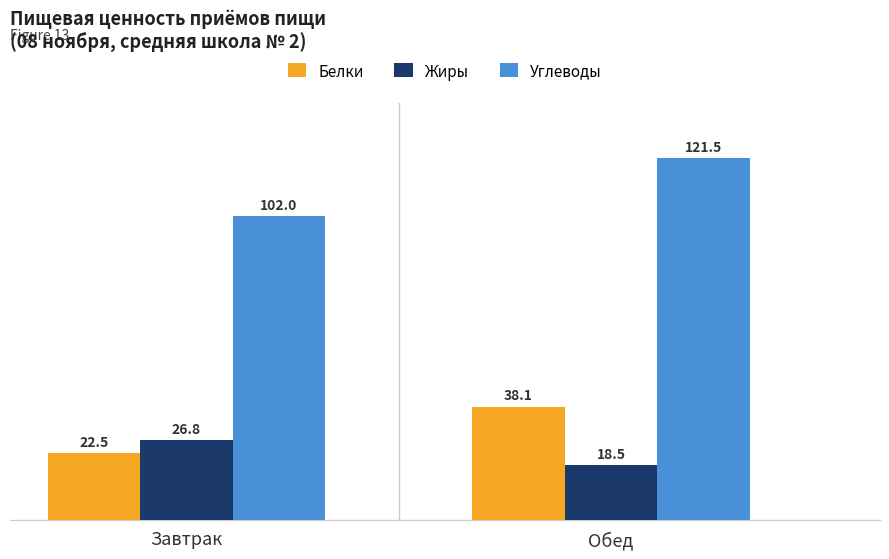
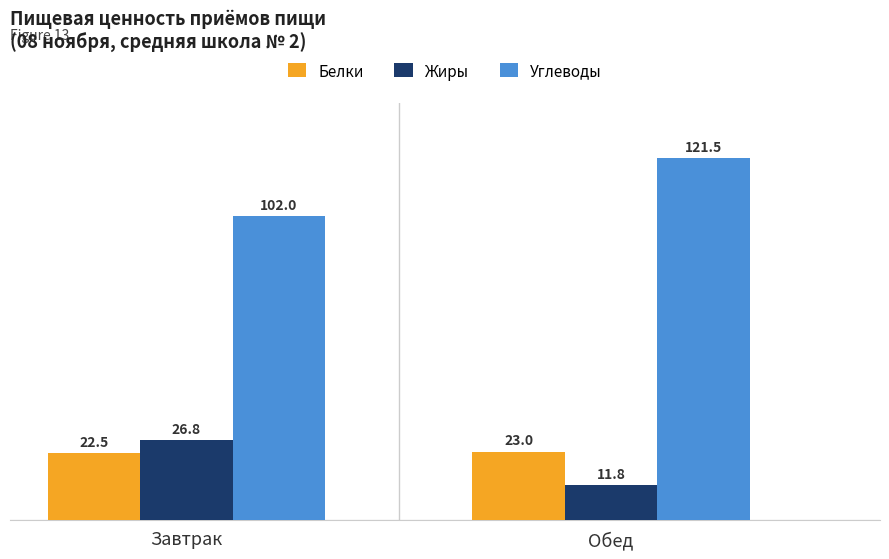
Белки, Обед: 38.1 -> 23.0
Жиры, Обед: 18.5 -> 11.8
